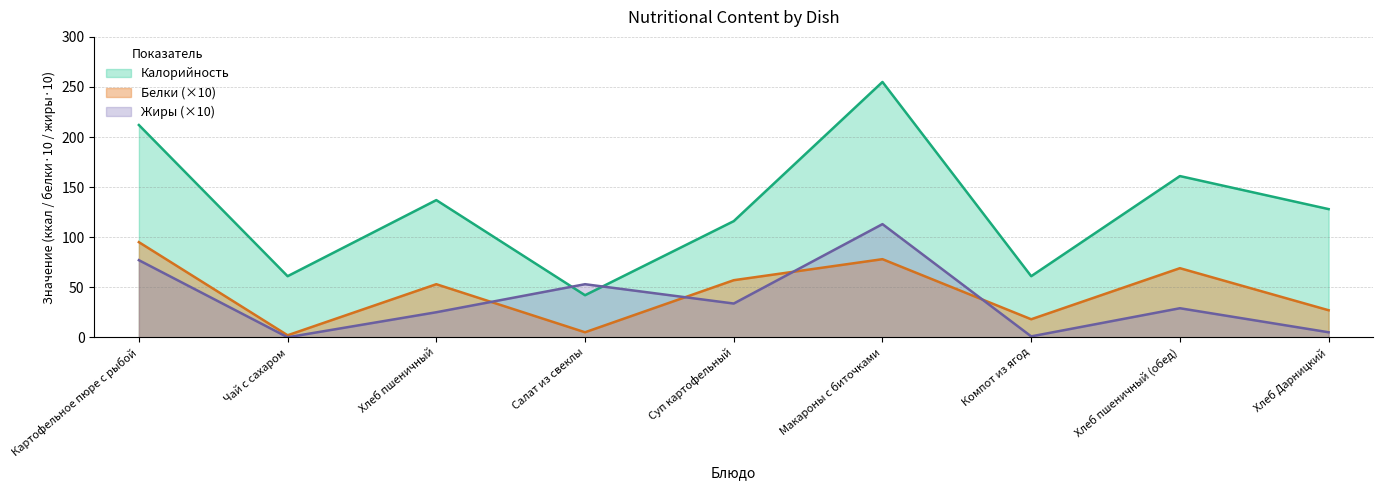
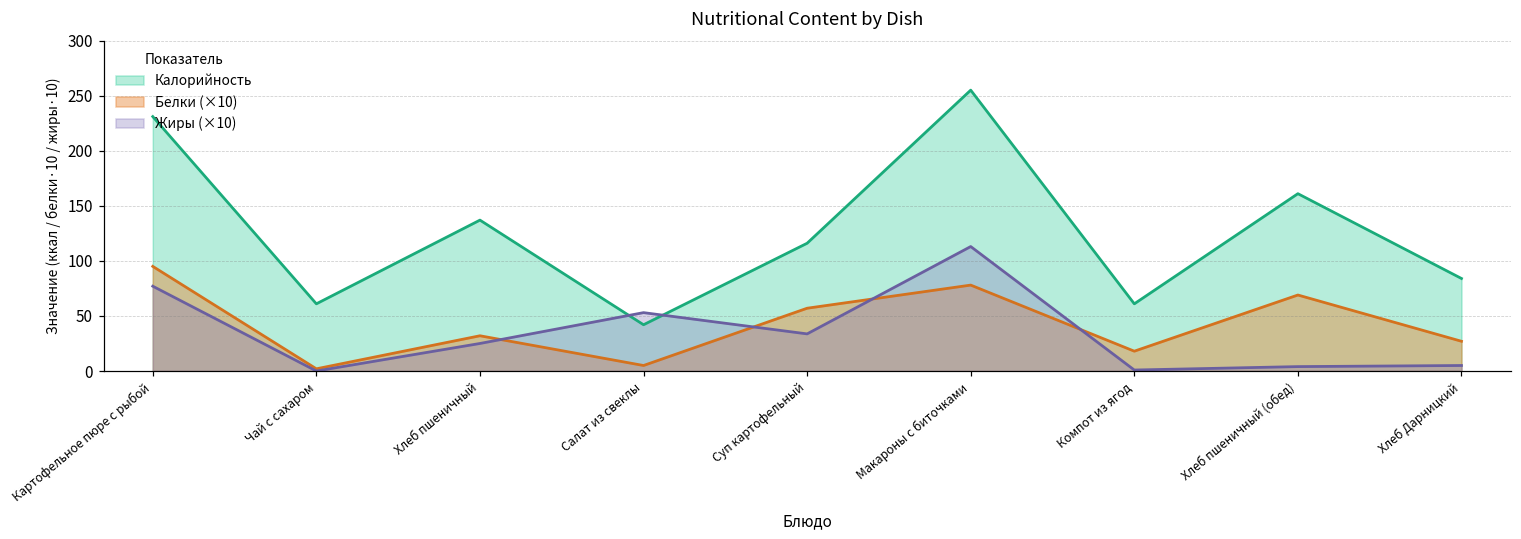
Калорийность, Картофельное пюре с рыбой: 212 -> 231
Белки (×10), Хлеб пшеничный: 53 -> 32
Жиры (×10), Хлеб пшеничный (обед): 29 -> 4
Калорийность, Хлеб Дарницкий: 128 -> 84
